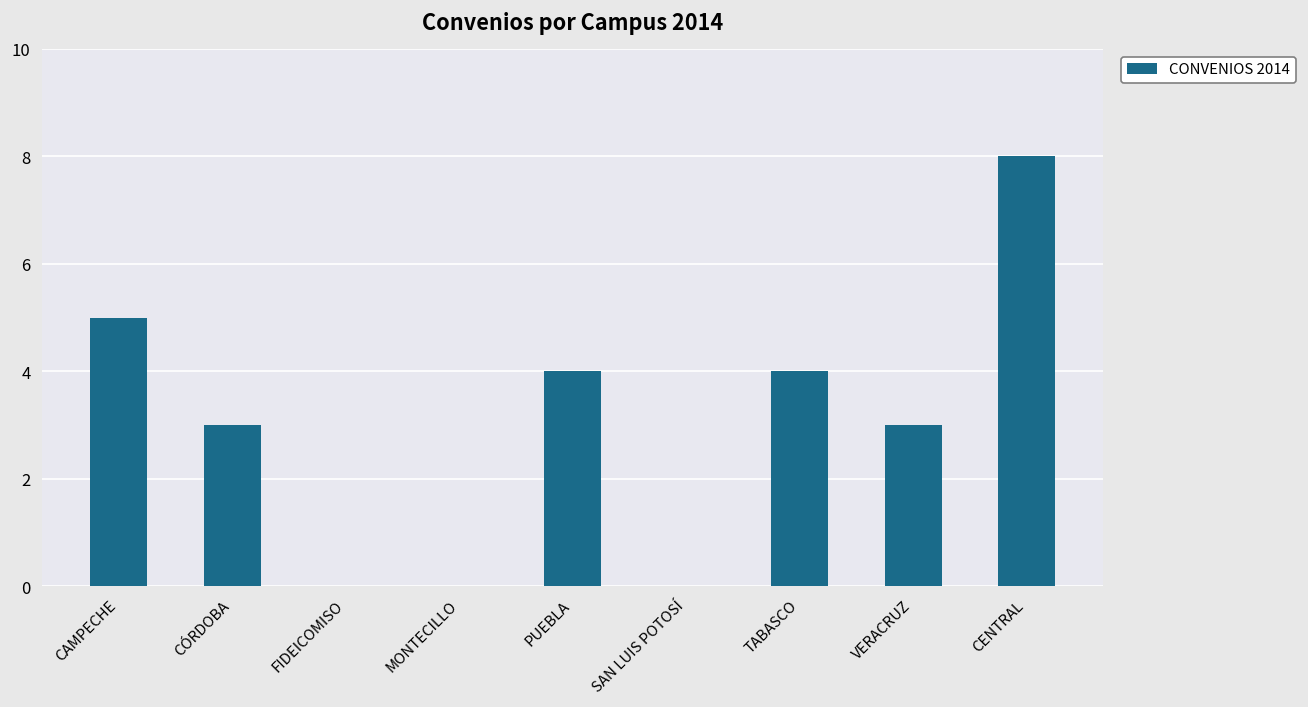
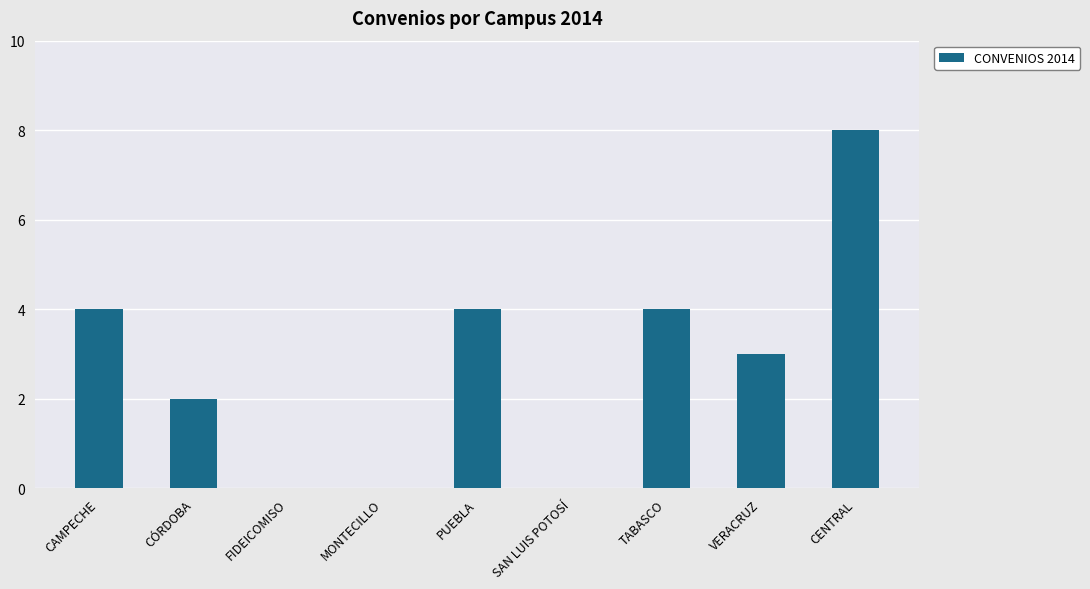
CAMPECHE: 5 -> 4
CÓRDOBA: 3 -> 2
